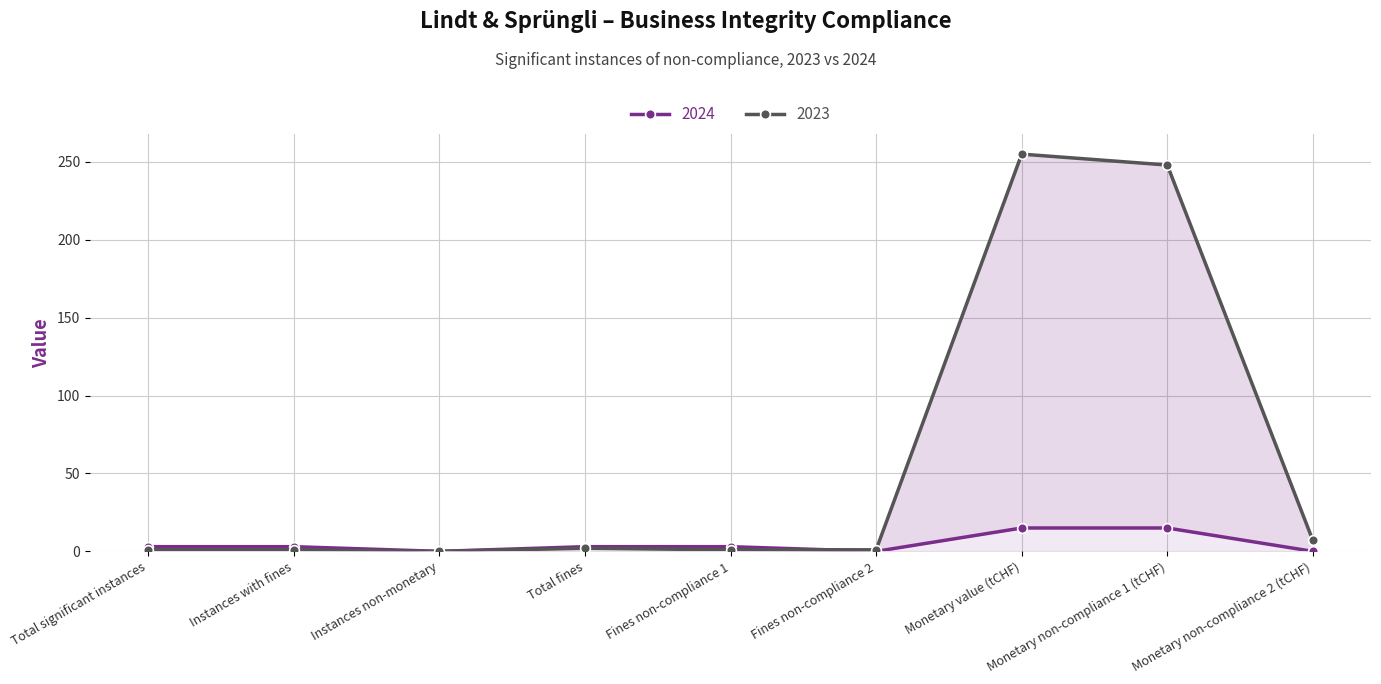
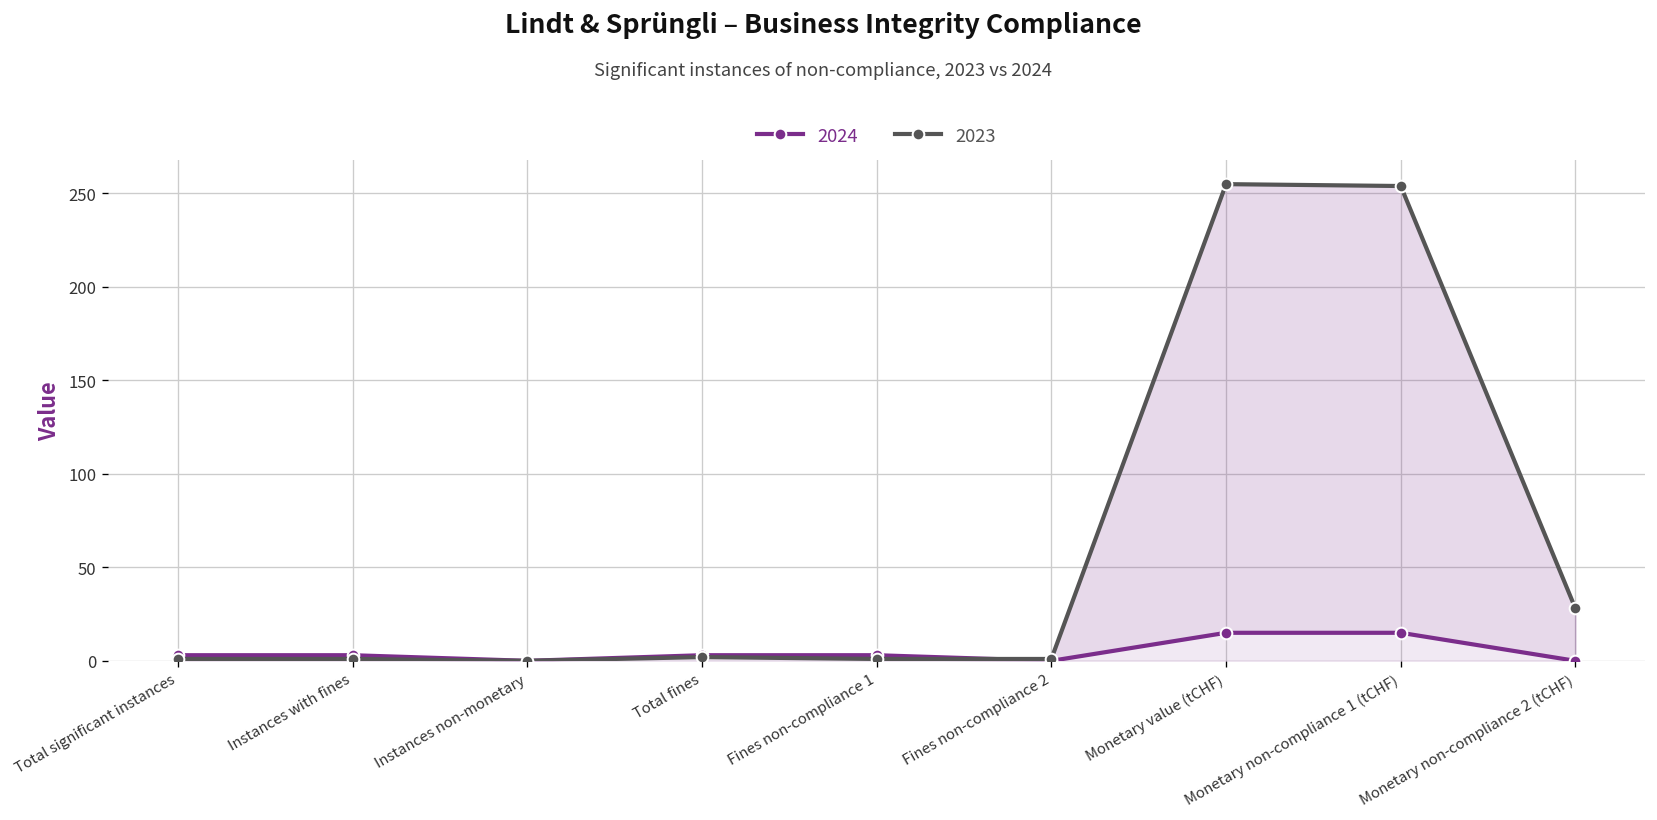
2023, Monetary non-compliance 1 (tCHF): 248 -> 254
2023, Monetary non-compliance 2 (tCHF): 7 -> 28
